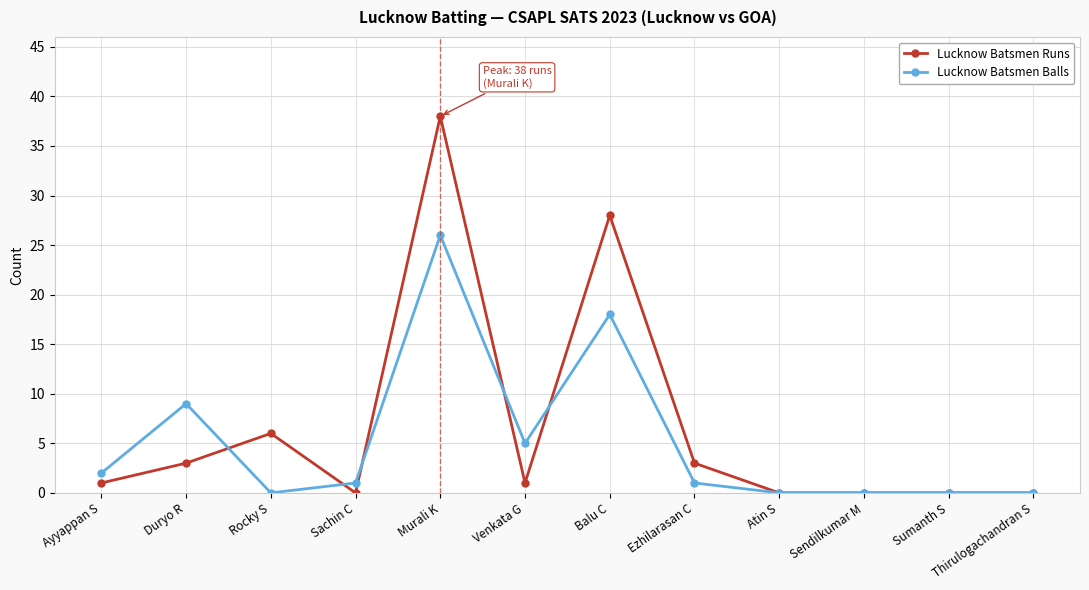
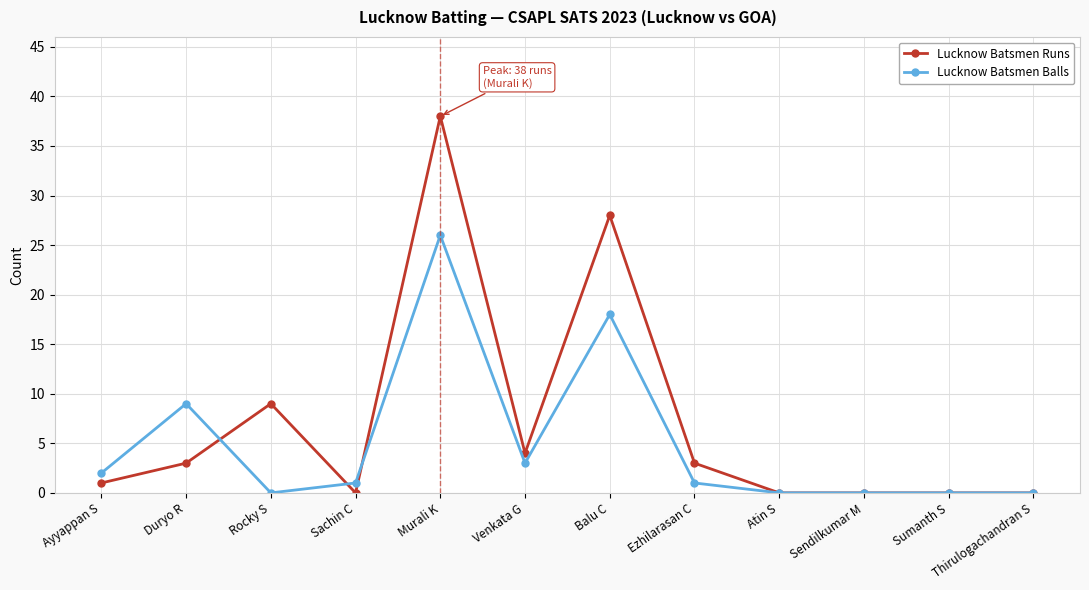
Lucknow Batsmen Runs, Rocky S: 6 -> 9
Lucknow Batsmen Runs, Venkata G: 1 -> 4
Lucknow Batsmen Balls, Venkata G: 5 -> 3
